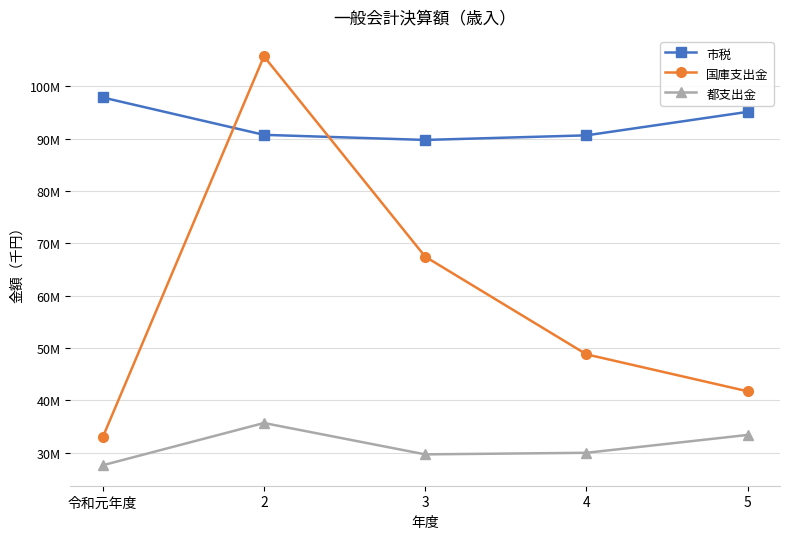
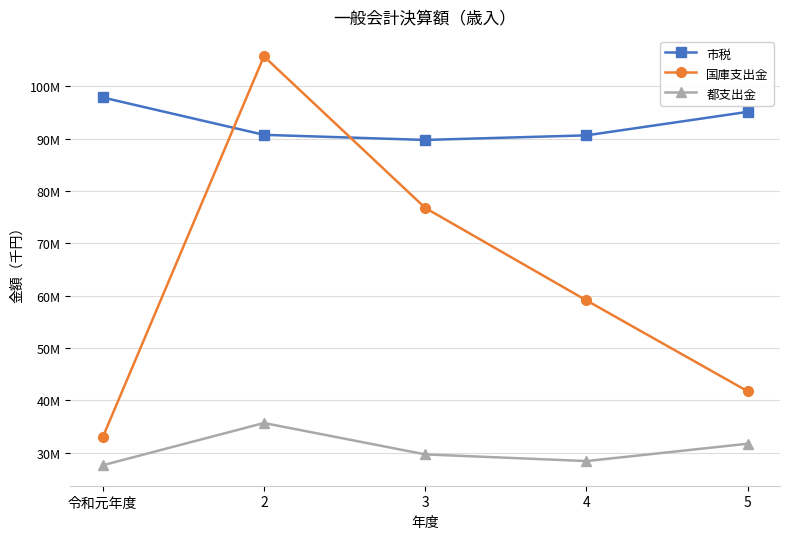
国庫支出金, 3: 67000000 -> 77000000
国庫支出金, 4: 49000000 -> 59000000
都支出金, 4: 30000000 -> 28000000
都支出金, 5: 33000000 -> 32000000
